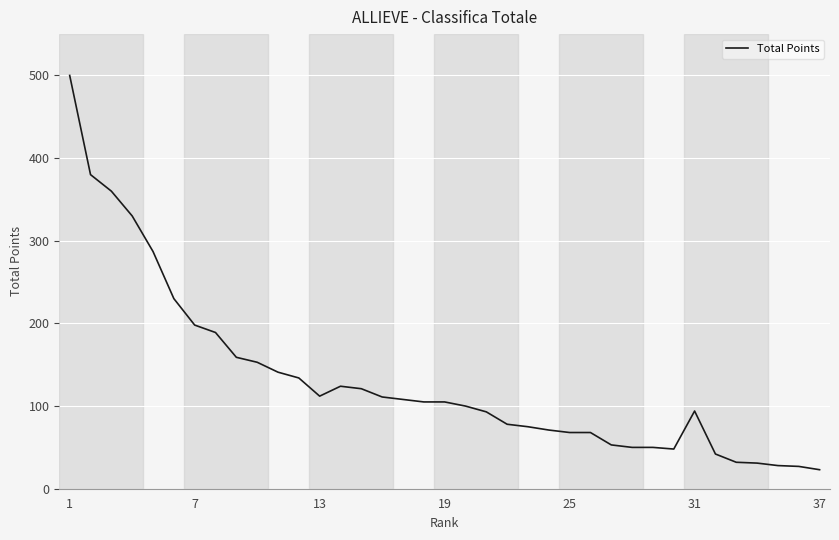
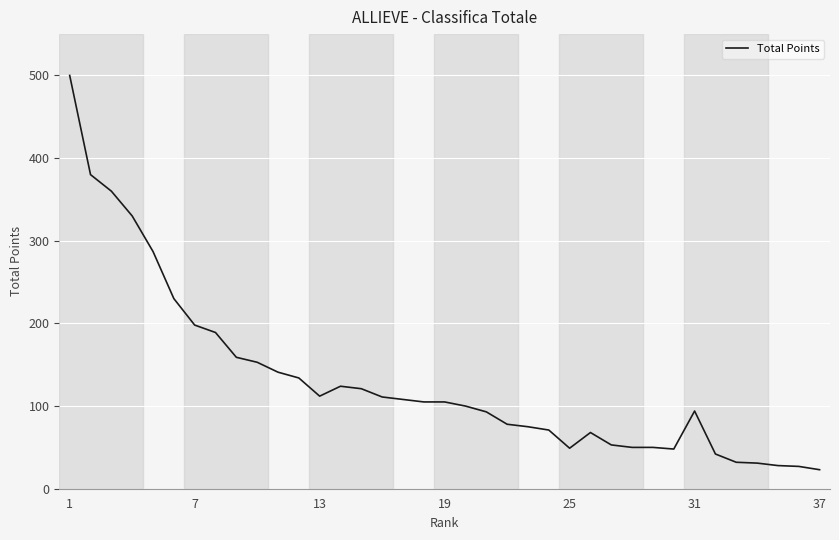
25: 70 -> 50
